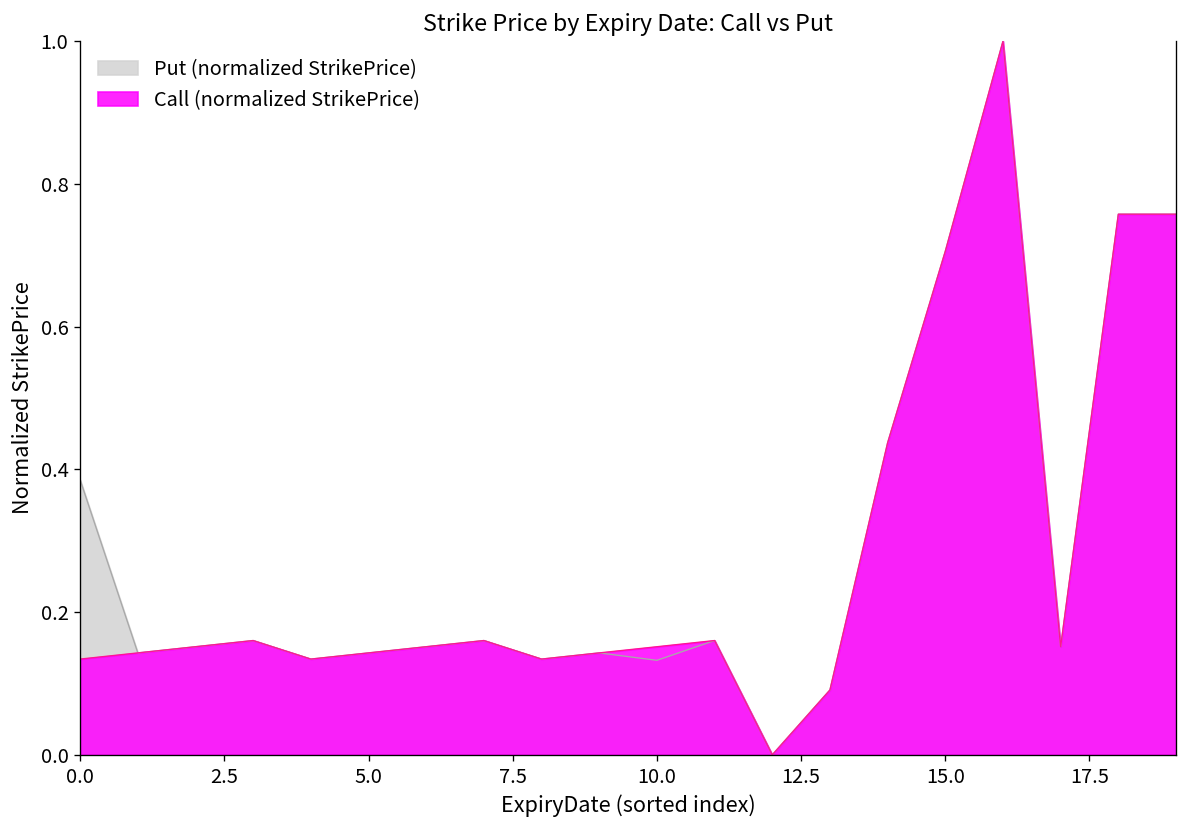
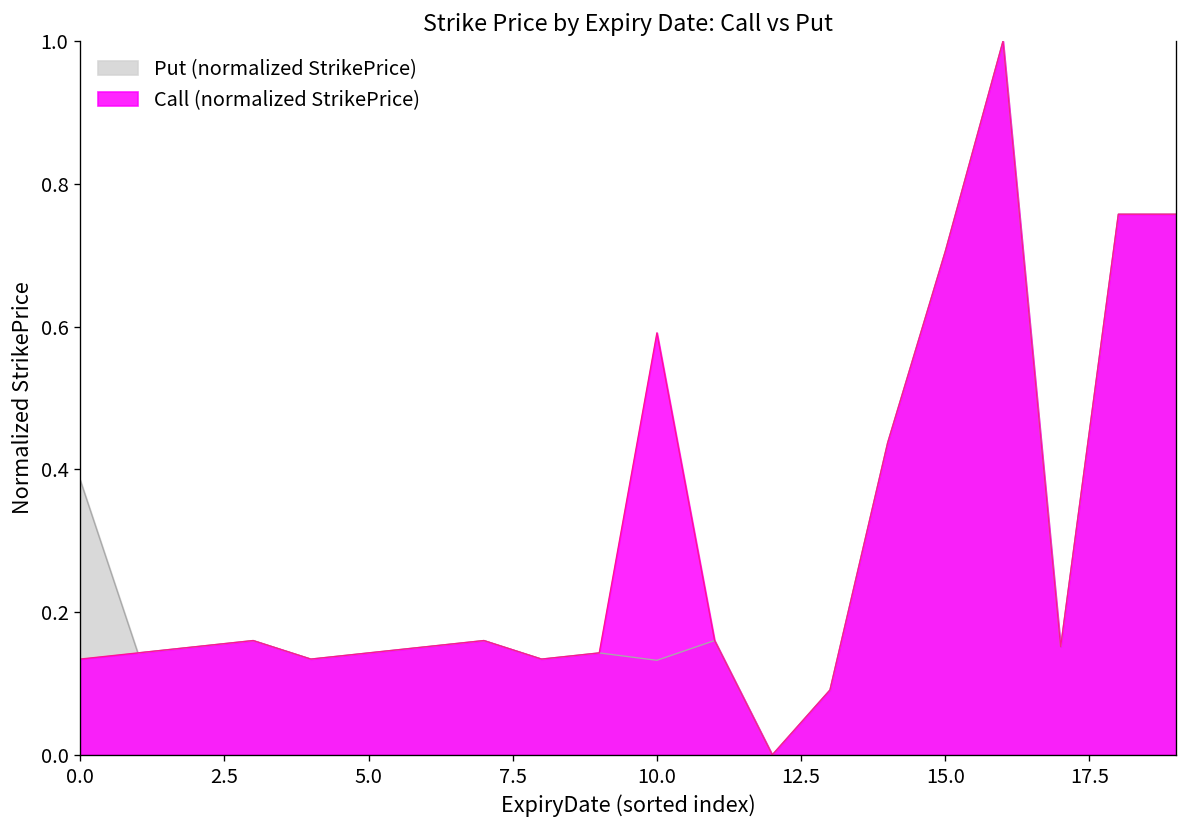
Call (normalized StrikePrice), 10.0: 0.15 -> 0.59
